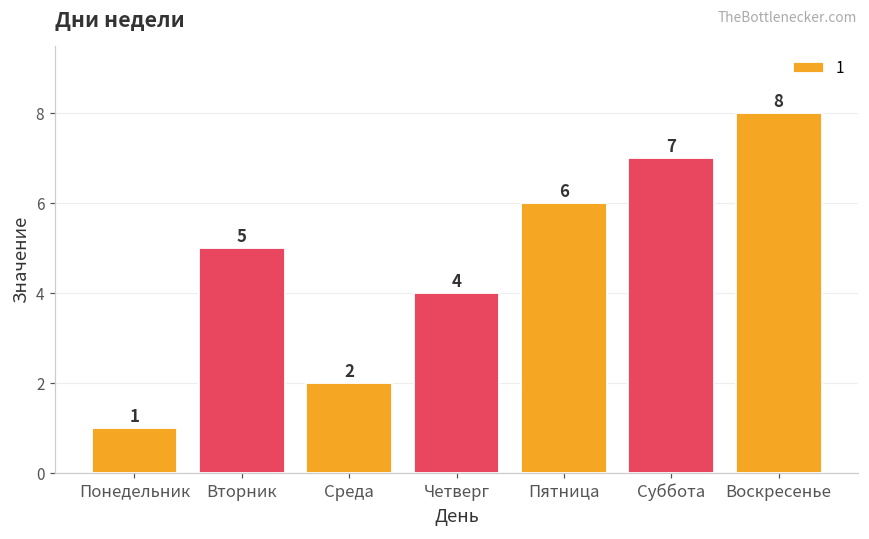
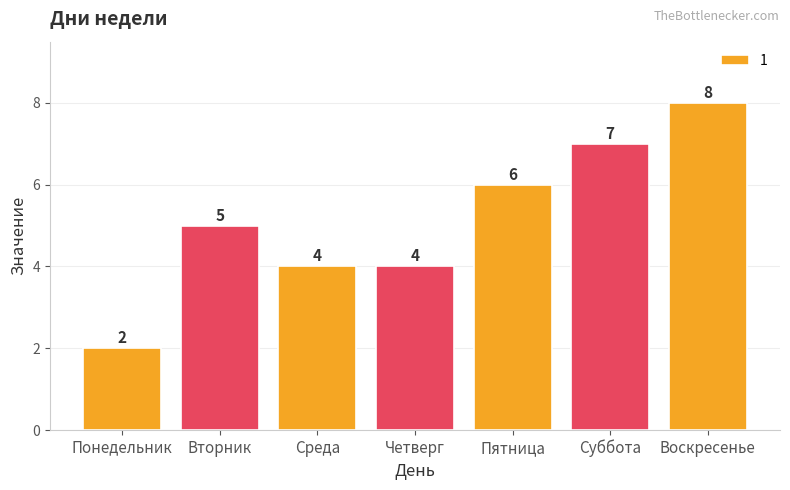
Понедельник: 1 -> 2
Среда: 2 -> 4
